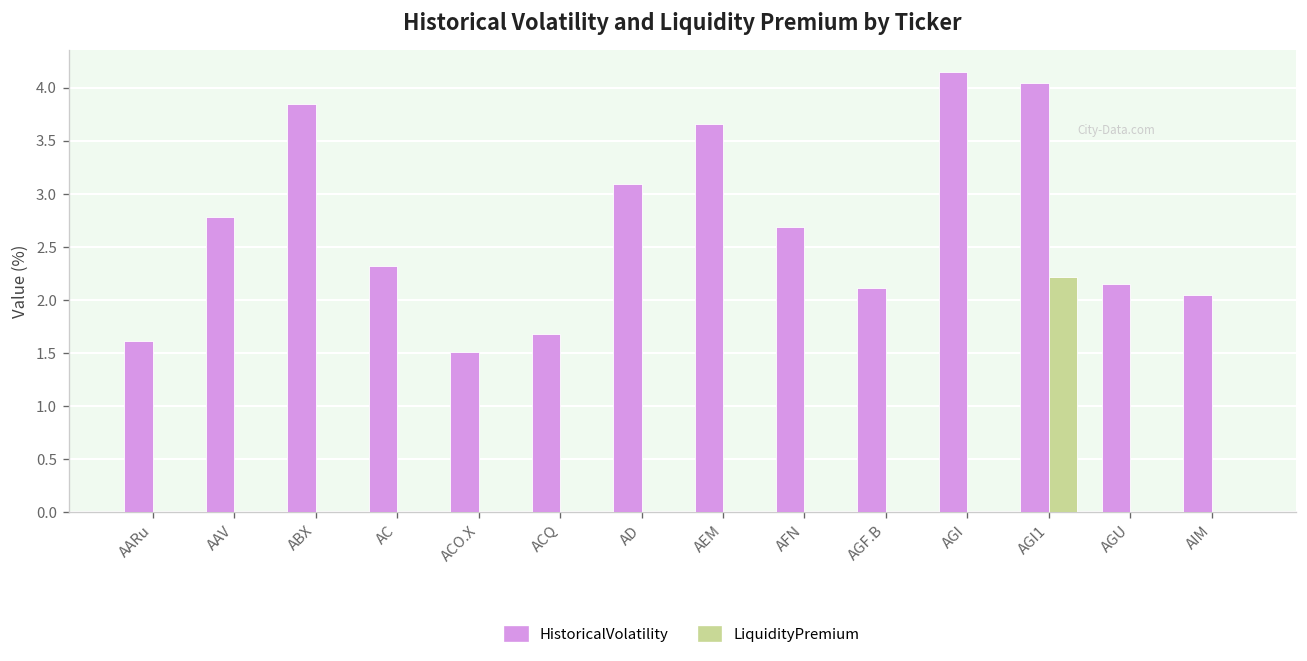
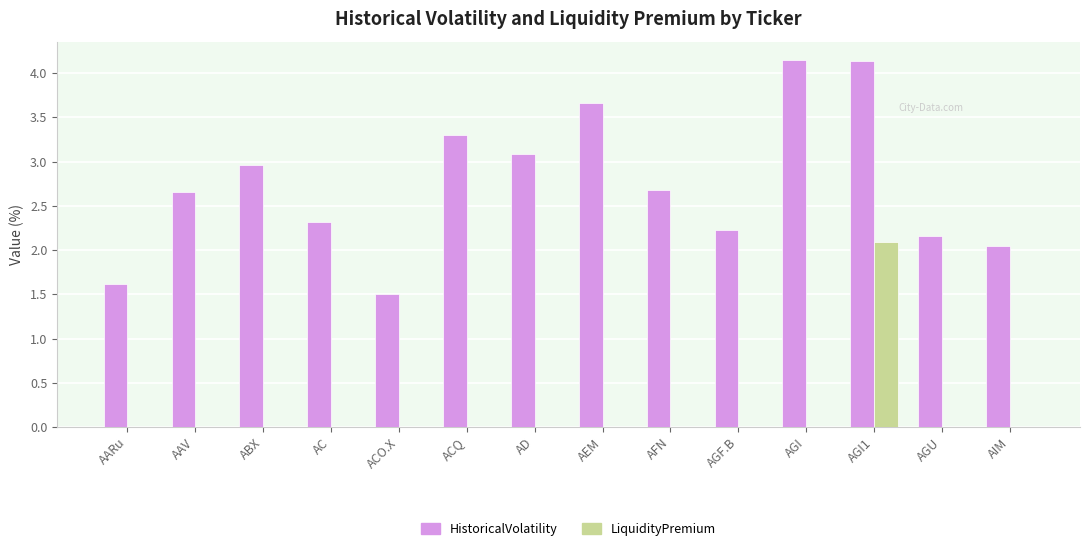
HistoricalVolatility, AAV: 2.8 -> 2.7
HistoricalVolatility, ABX: 3.8 -> 3.0
HistoricalVolatility, ACQ: 1.7 -> 3.3
HistoricalVolatility, AGF.B: 2.1 -> 2.2
HistoricalVolatility, AGI1: 4.0 -> 4.1
LiquidityPremium, AGI1: 2.2 -> 2.1
